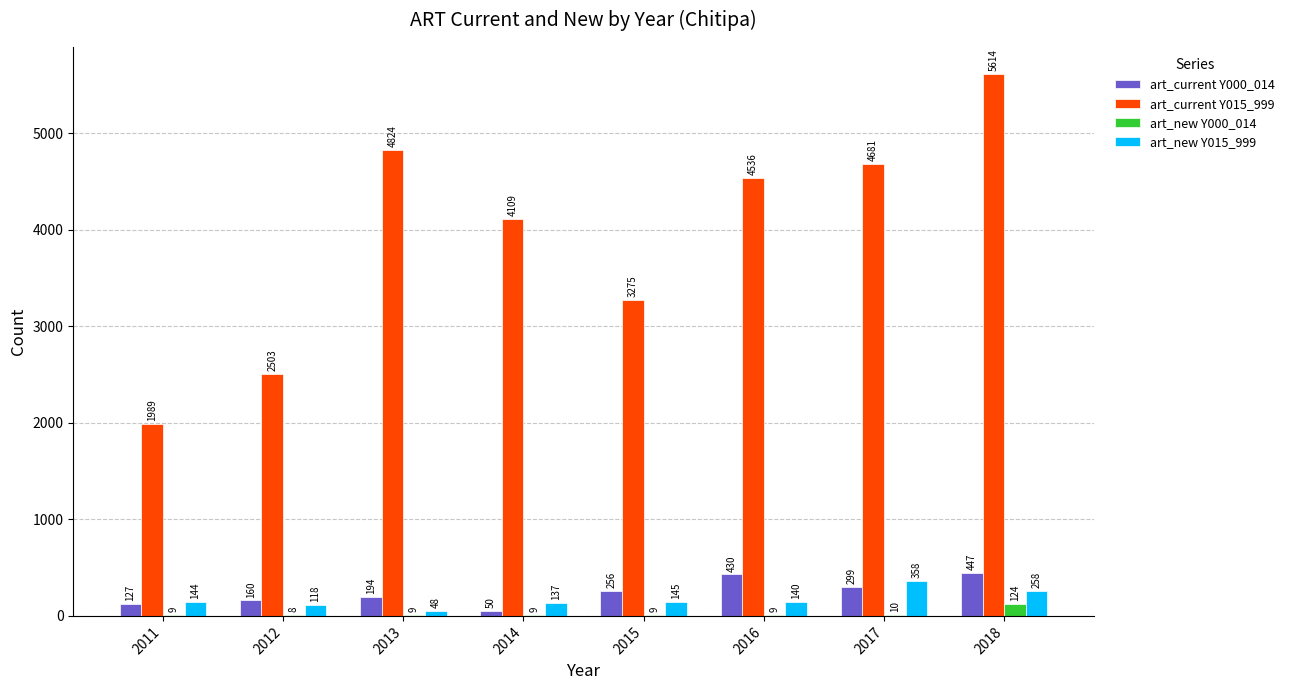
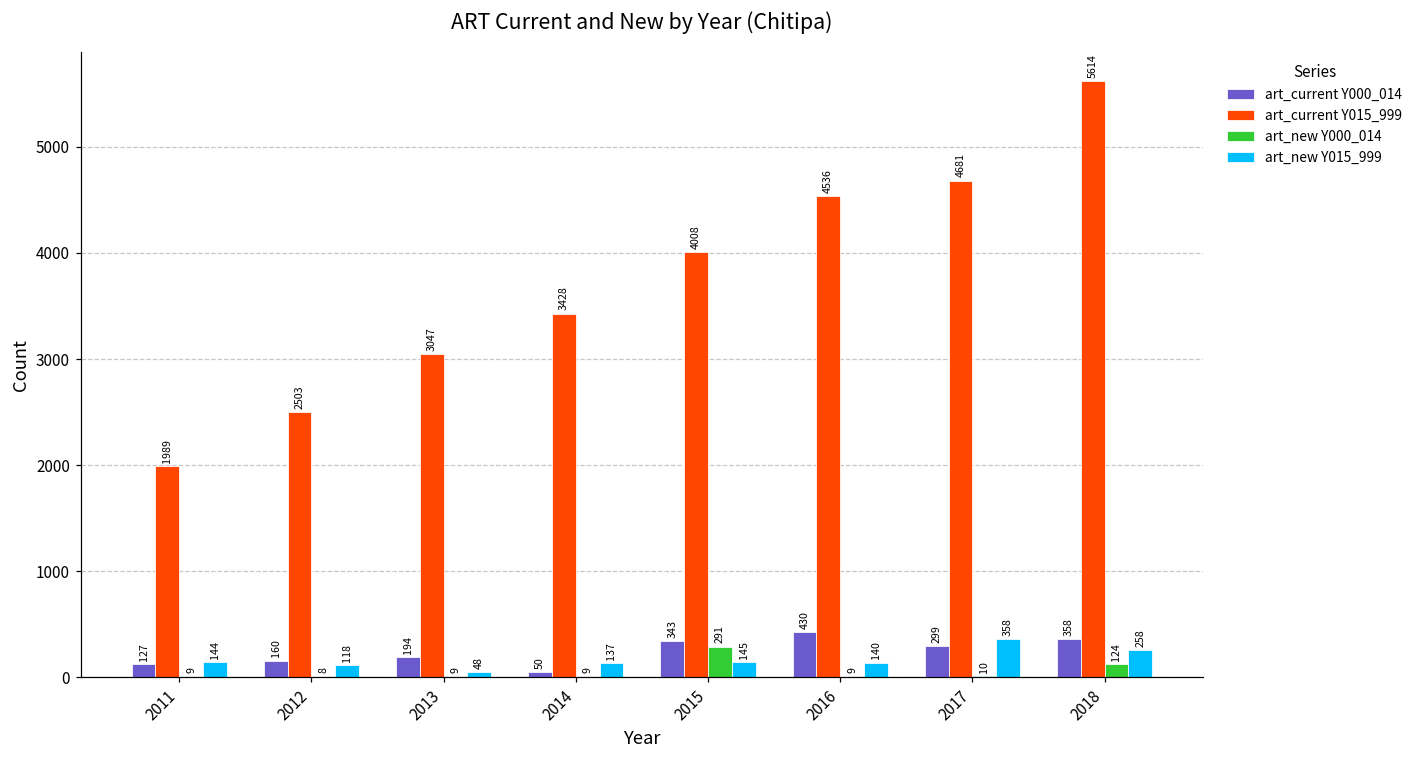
art_current Y015_999, 2013: 4824 -> 3047
art_current Y015_999, 2014: 4109 -> 3428
art_current Y000_014, 2015: 256 -> 343
art_current Y015_999, 2015: 3275 -> 4008
art_new Y000_014, 2015: 9 -> 291
art_current Y000_014, 2018: 447 -> 358
